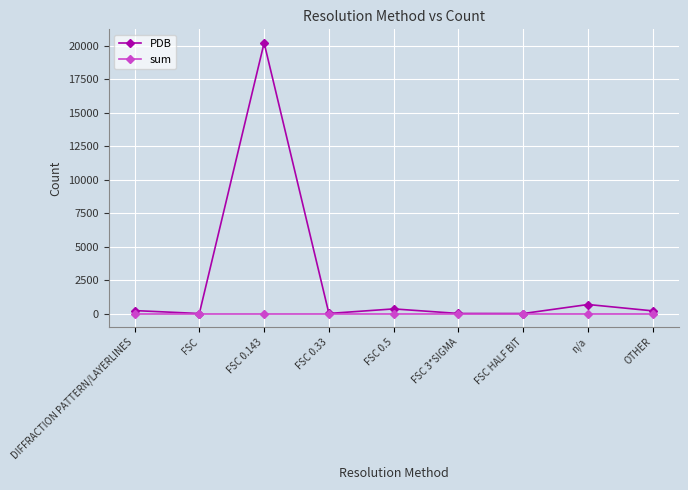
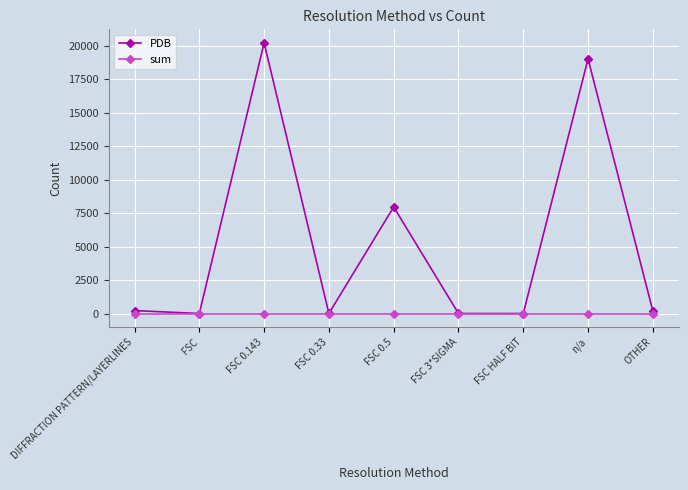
PDB, FSC 0.5: 400 -> 8000
PDB, n/a: 700 -> 19000
